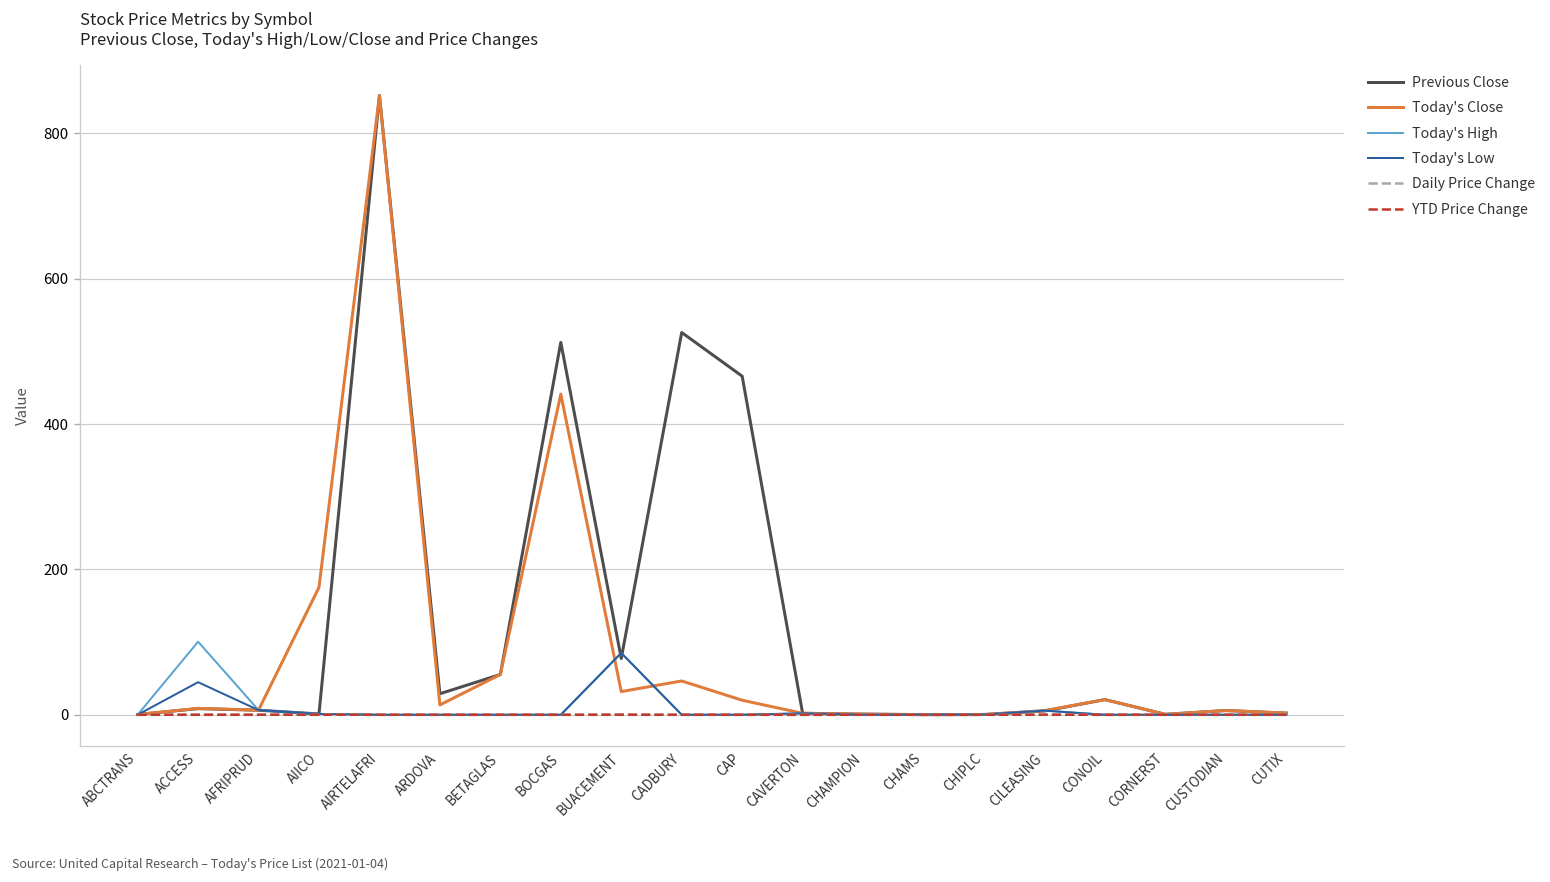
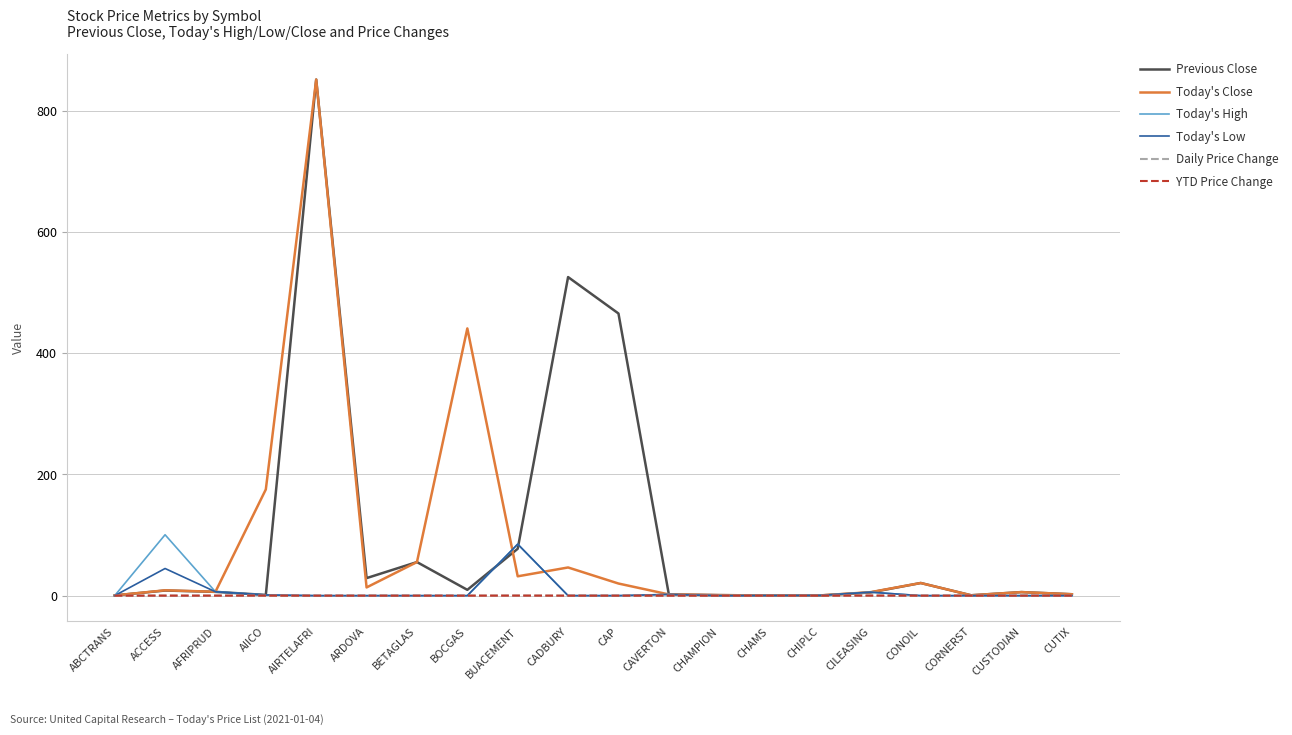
Previous Close, BOCGAS: 510 -> 10
